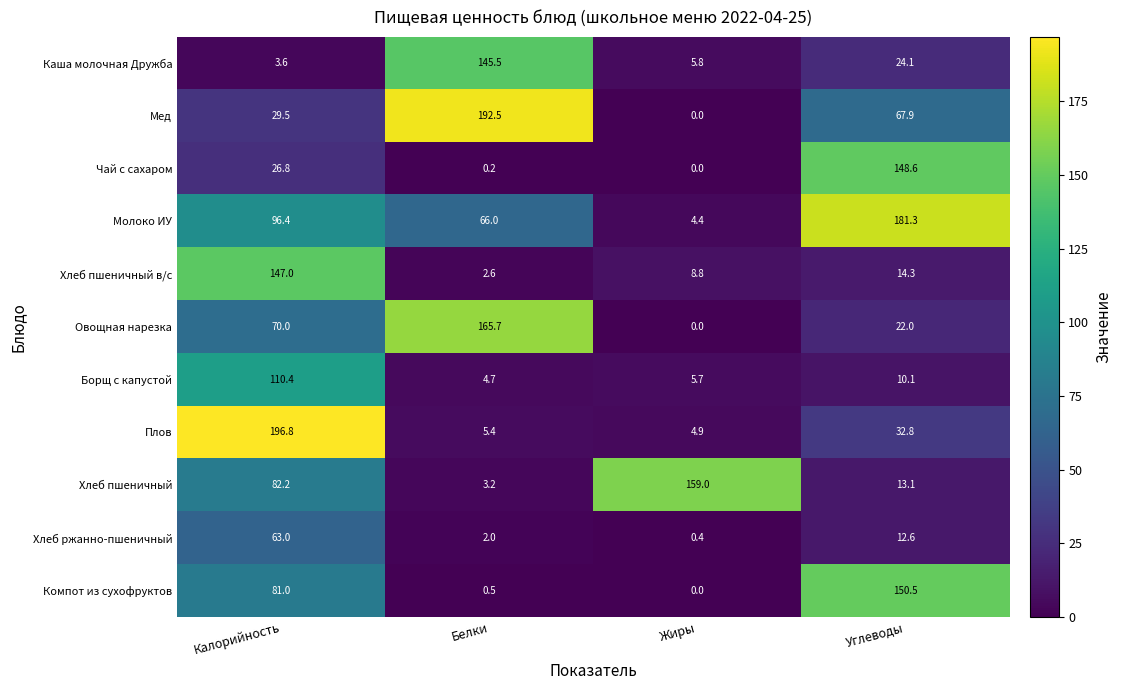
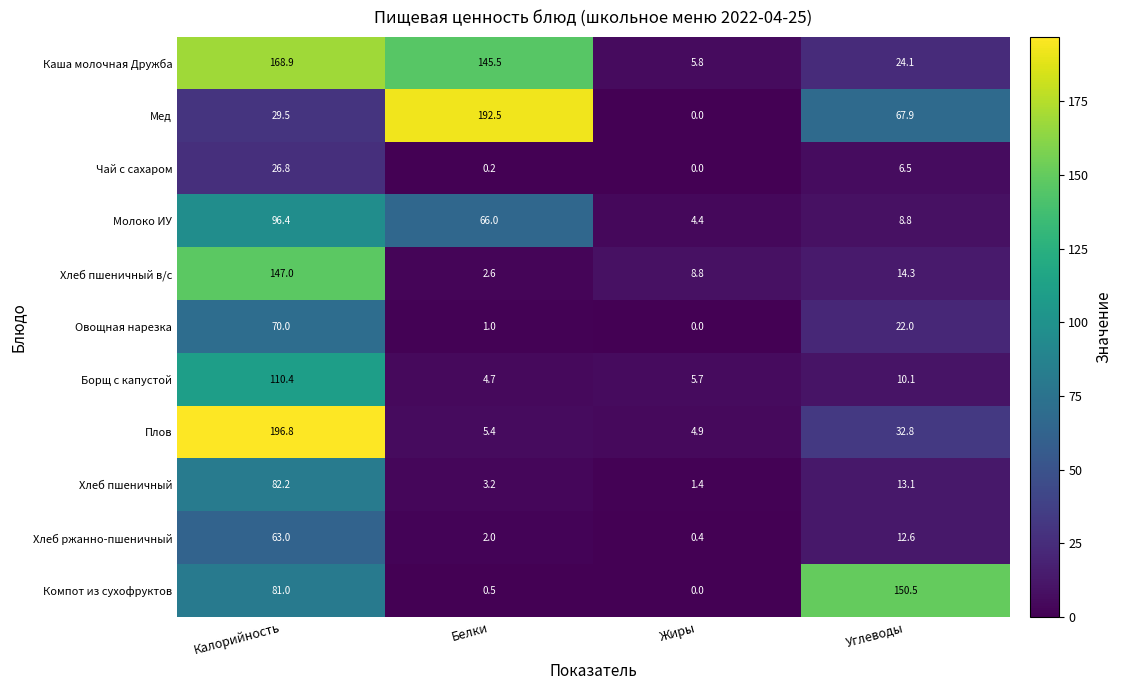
Каша молочная Дружба, Калорийность: 3.6 -> 168.9
Чай с сахаром, Углеводы: 148.6 -> 6.5
Молоко ИУ, Углеводы: 181.3 -> 8.8
Овощная нарезка, Белки: 165.7 -> 1.0
Хлеб пшеничный, Жиры: 159.0 -> 1.4
